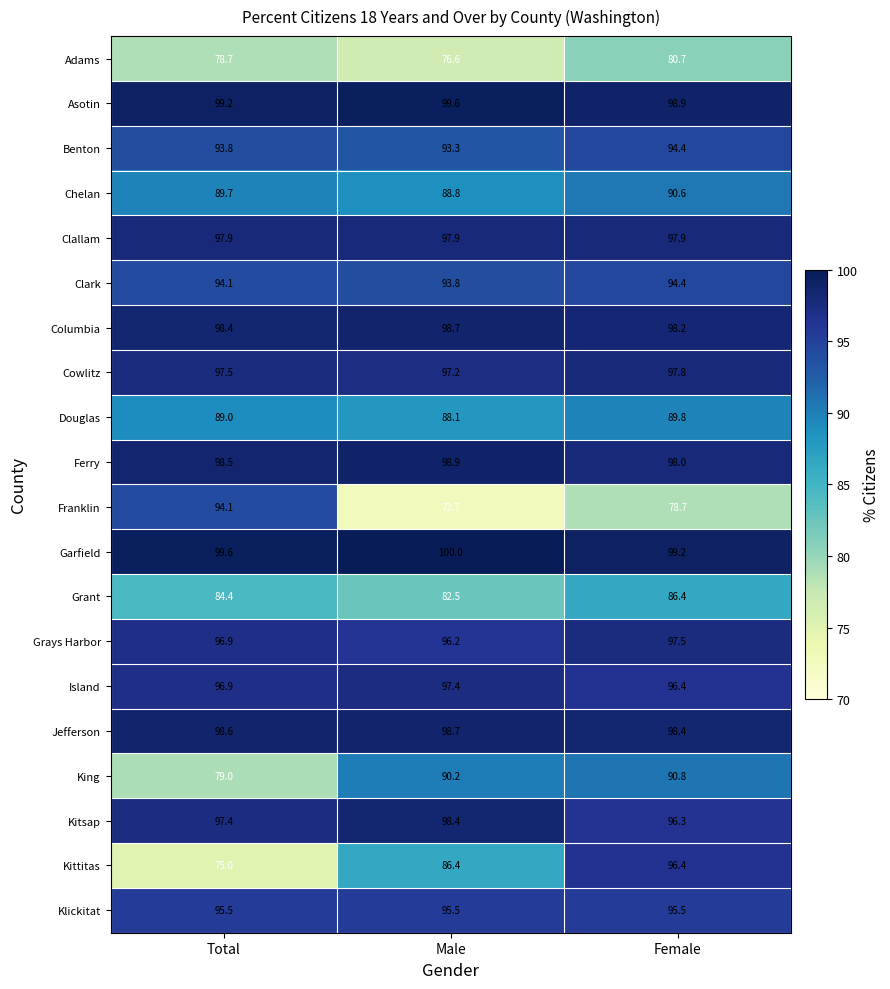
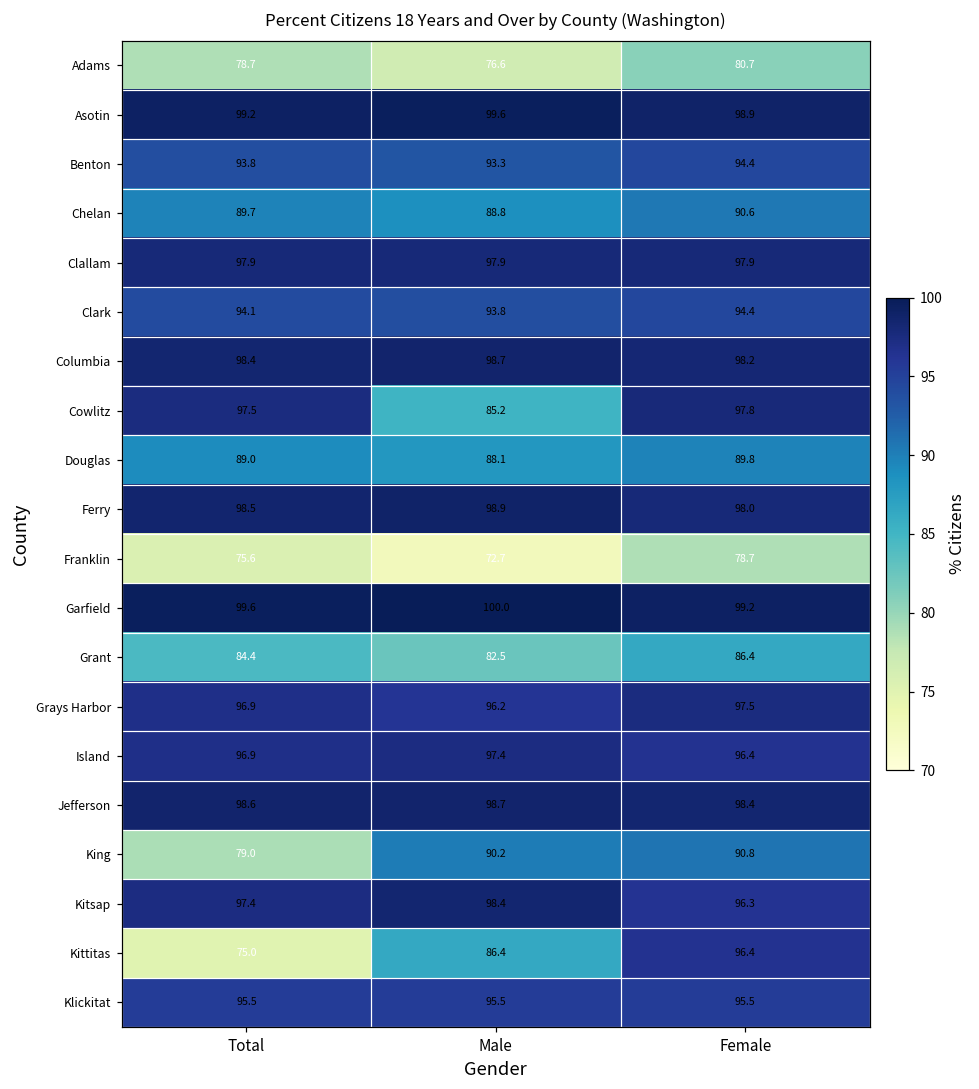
Cowlitz, Male: 97.2 -> 85.2
Franklin, Total: 94.1 -> 75.6
